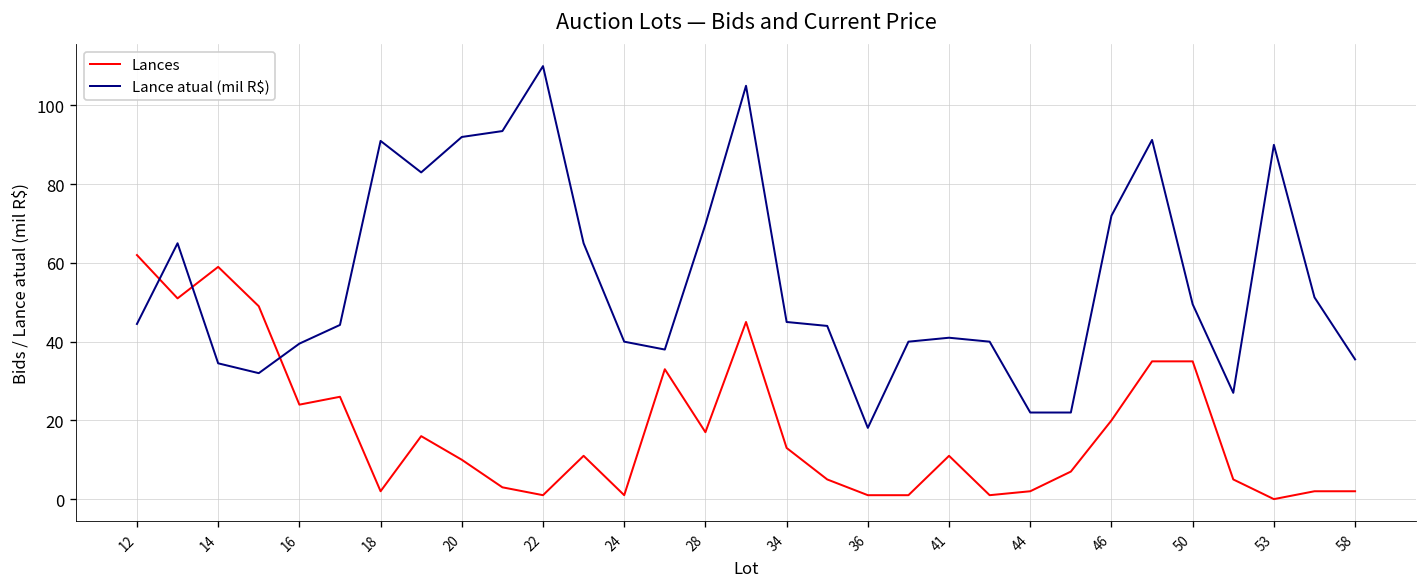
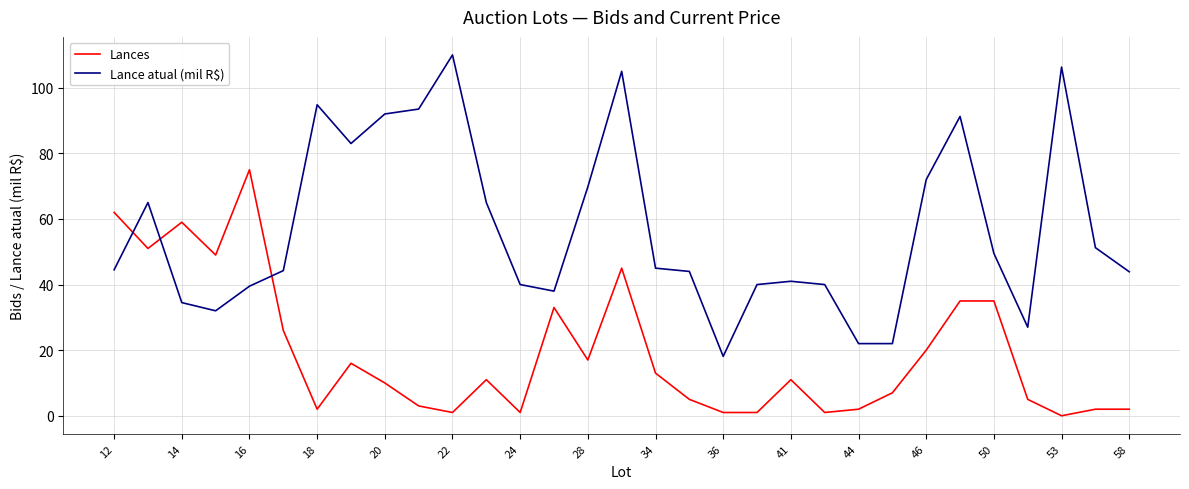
Lances, 16: 24 -> 75
Lance atual (mil R$), 18: 91 -> 95
Lance atual (mil R$), 53: 90 -> 106
Lance atual (mil R$), 58: 36 -> 44
